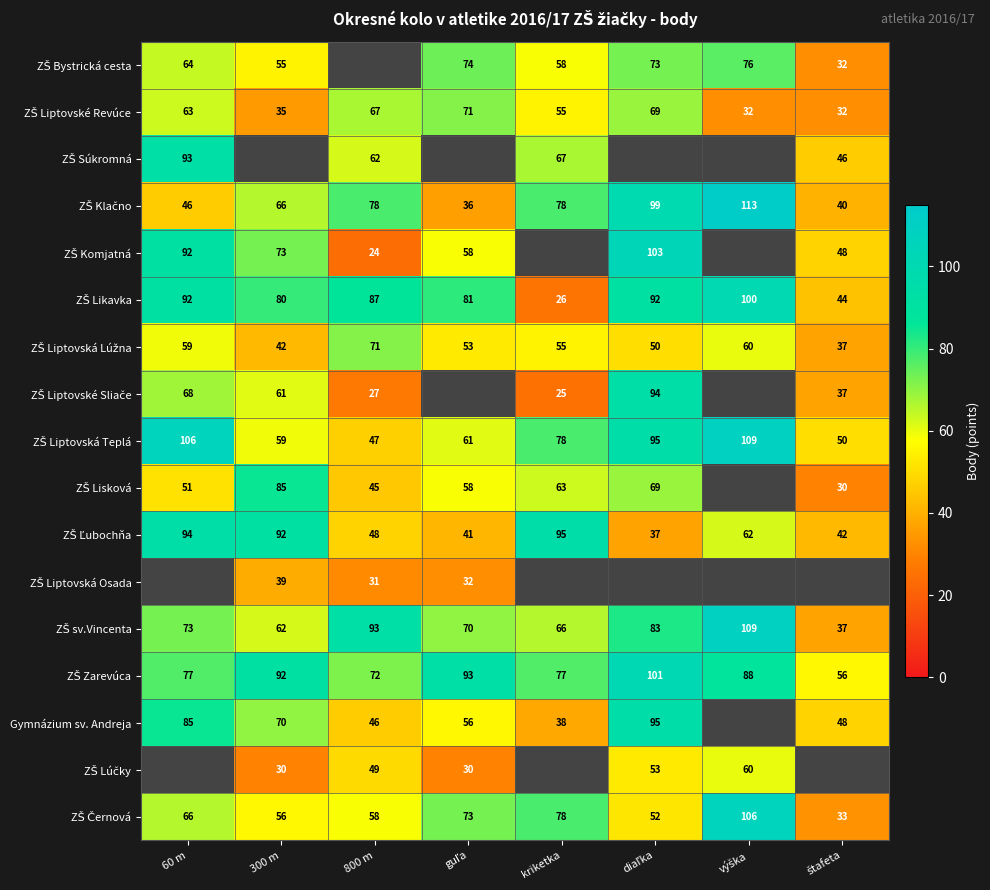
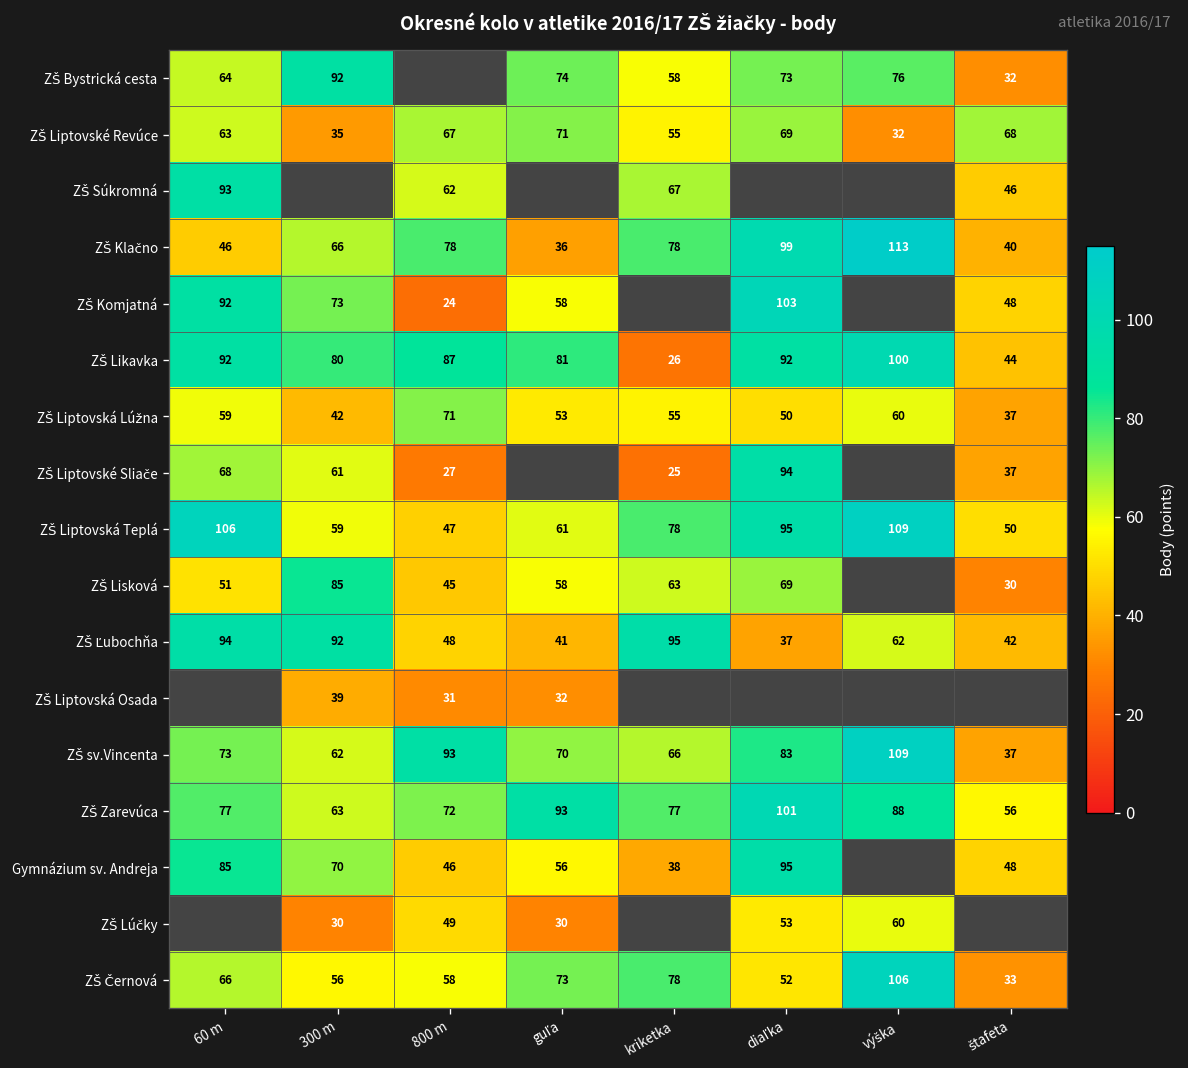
ZŠ Bystrická cesta, 300 m: 55 -> 92
ZŠ Liptovské Revúce, štafeta: 32 -> 68
ZŠ Zarevúca, 300 m: 92 -> 63
